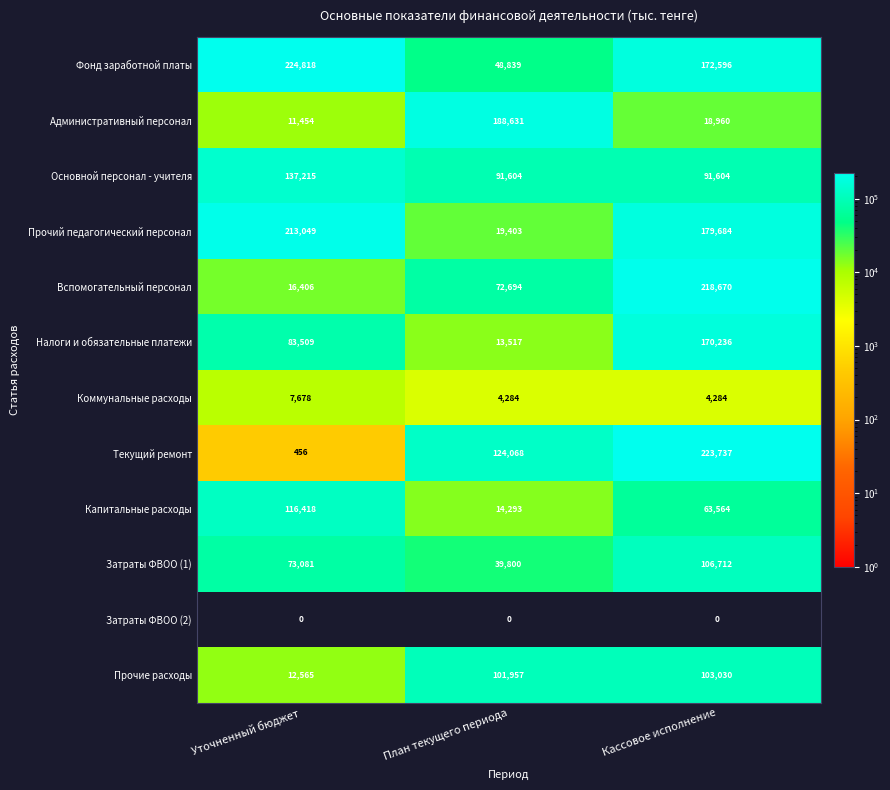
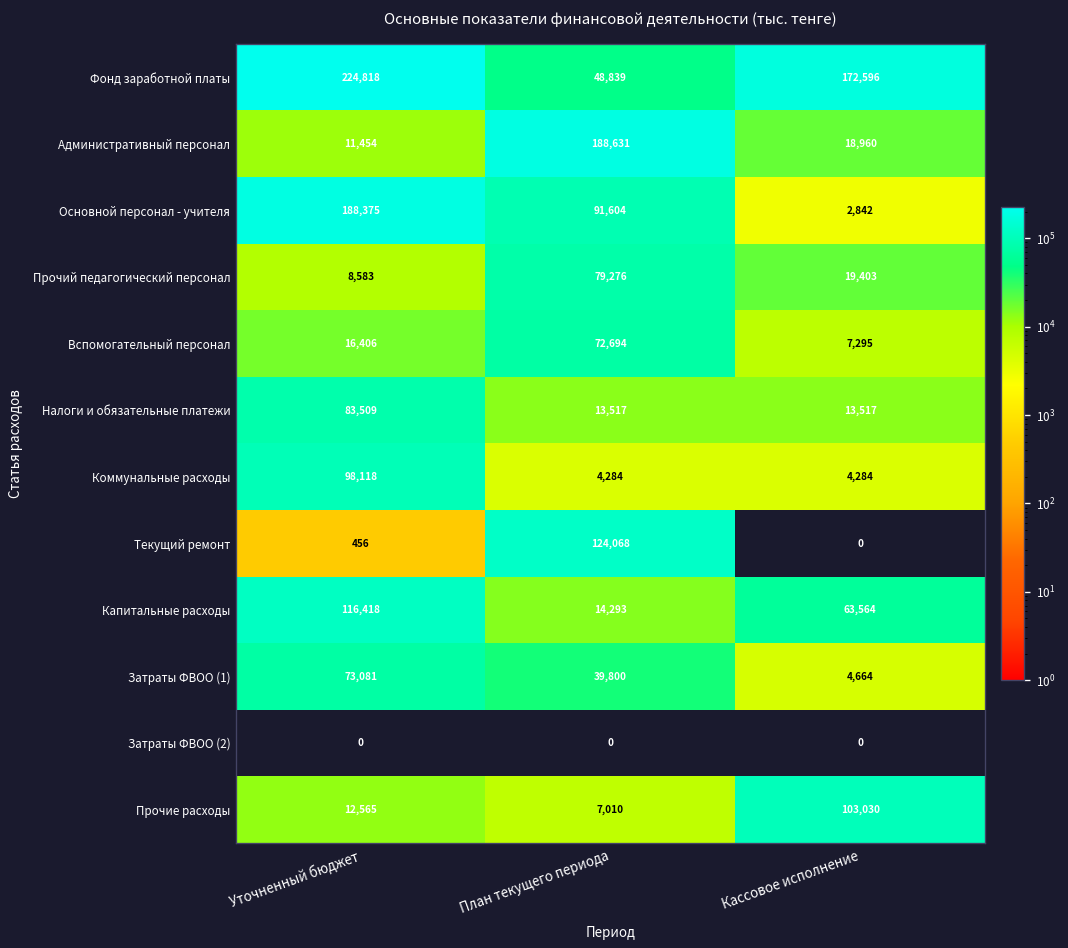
Основной персонал - учителя, Уточненный бюджет: 137,215 -> 188,375
Основной персонал - учителя, Кассовое исполнение: 91,604 -> 2,842
Прочий педагогический персонал, Уточненный бюджет: 213,049 -> 8,583
Прочий педагогический персонал, План текущего периода: 19,403 -> 79,276
Прочий педагогический персонал, Кассовое исполнение: 179,684 -> 19,403
Вспомогательный персонал, Кассовое исполнение: 218,670 -> 7,295
Налоги и обязательные платежи, Кассовое исполнение: 170,236 -> 13,517
Коммунальные расходы, Уточненный бюджет: 7,678 -> 98,118
Текущий ремонт, Кассовое исполнение: 223,737 -> 0
Затраты ФВОО (1), Кассовое исполнение: 106,712 -> 4,664
Прочие расходы, План текущего периода: 101,957 -> 7,010
